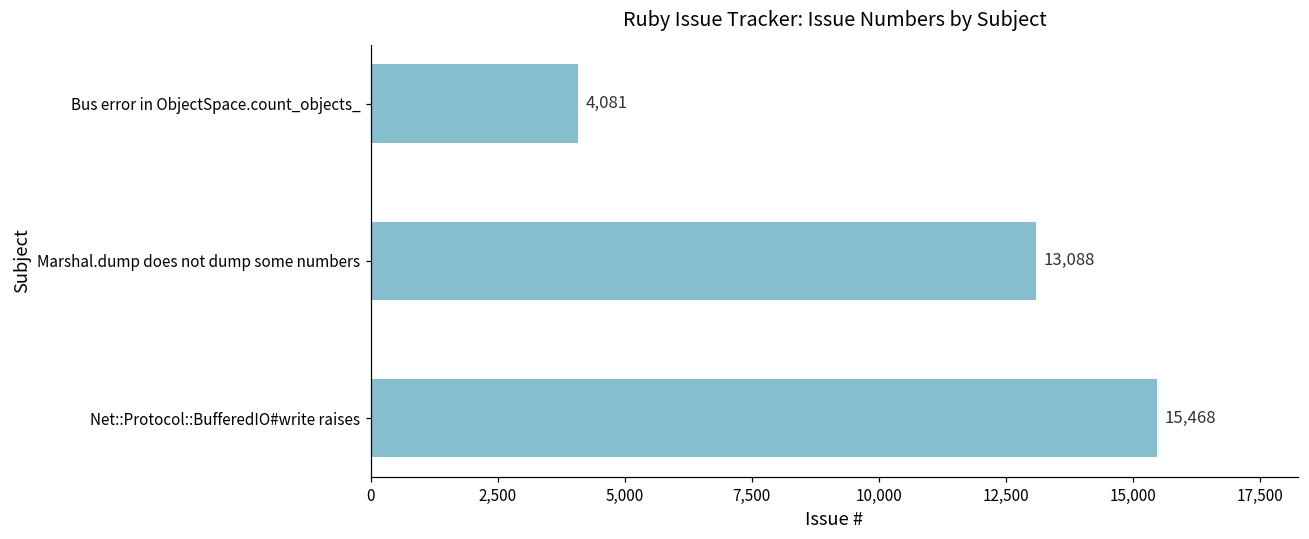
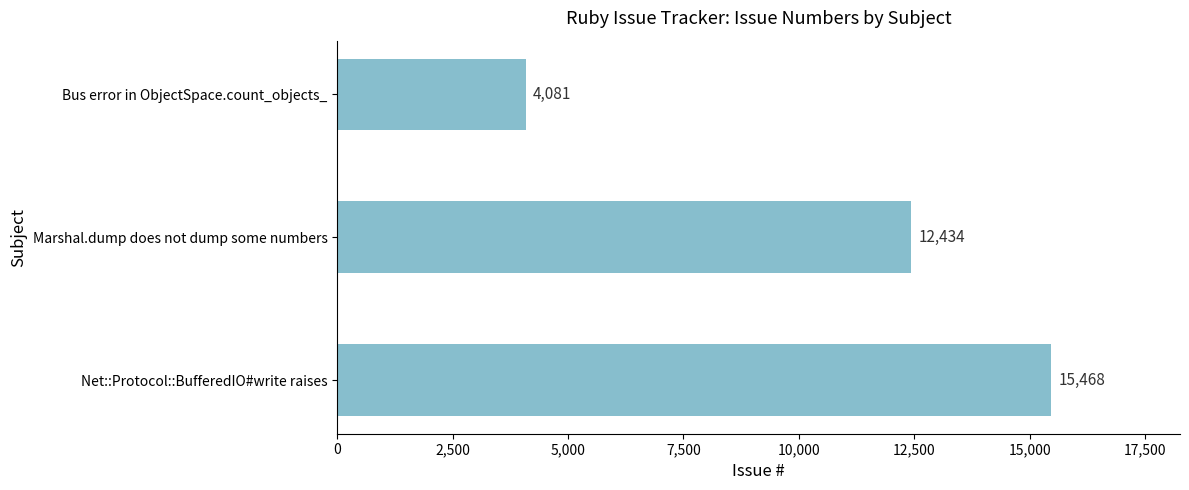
Marshal.dump does not dump some numbers: 13,088 -> 12,434
